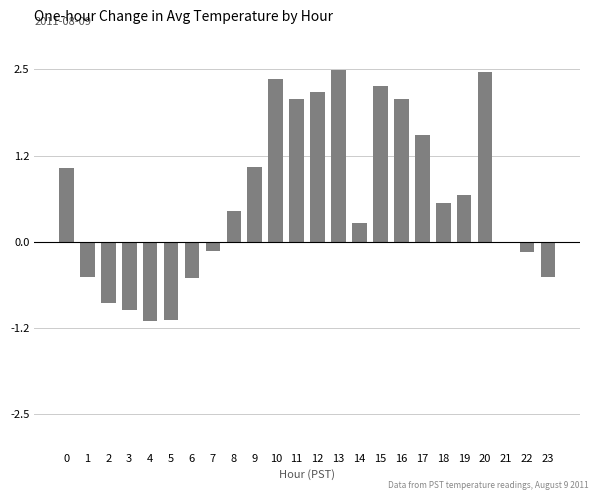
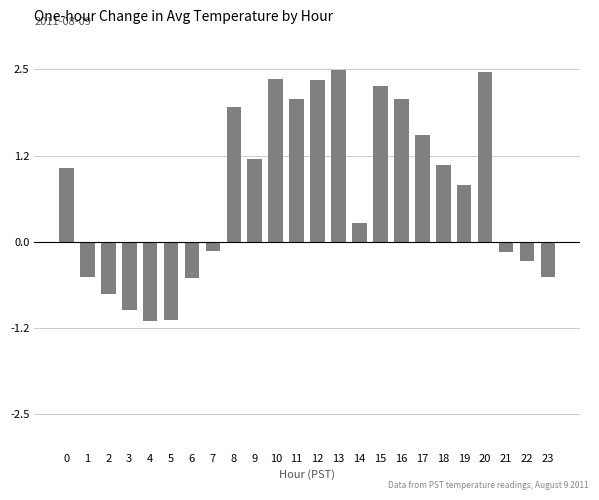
2: -0.9 -> -0.8
8: 0.4 -> 2.0
9: 1.1 -> 1.2
12: 2.2 -> 2.3
18: 0.6 -> 1.1
19: 0.7 -> 0.8
21: 0.0 -> -0.2
22: -0.2 -> -0.3
